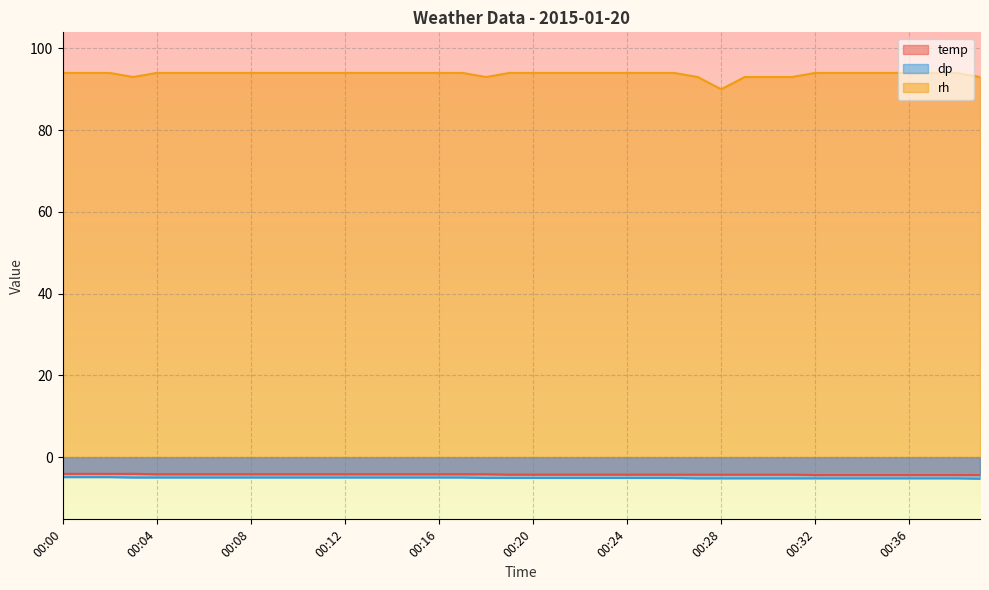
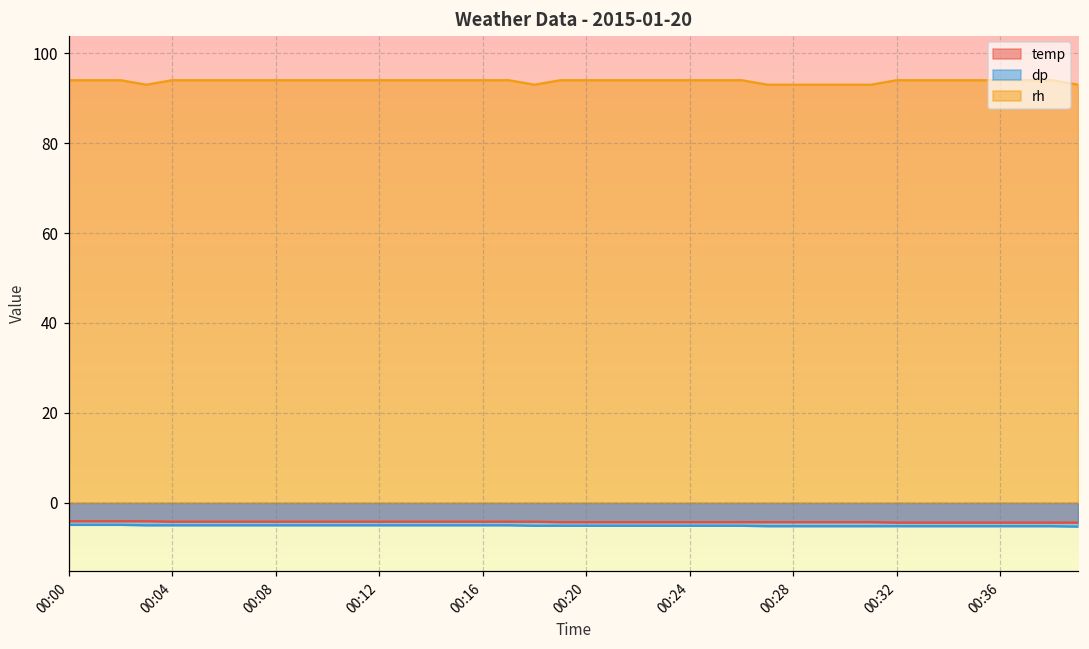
rh, 00:28: 90 -> 93
